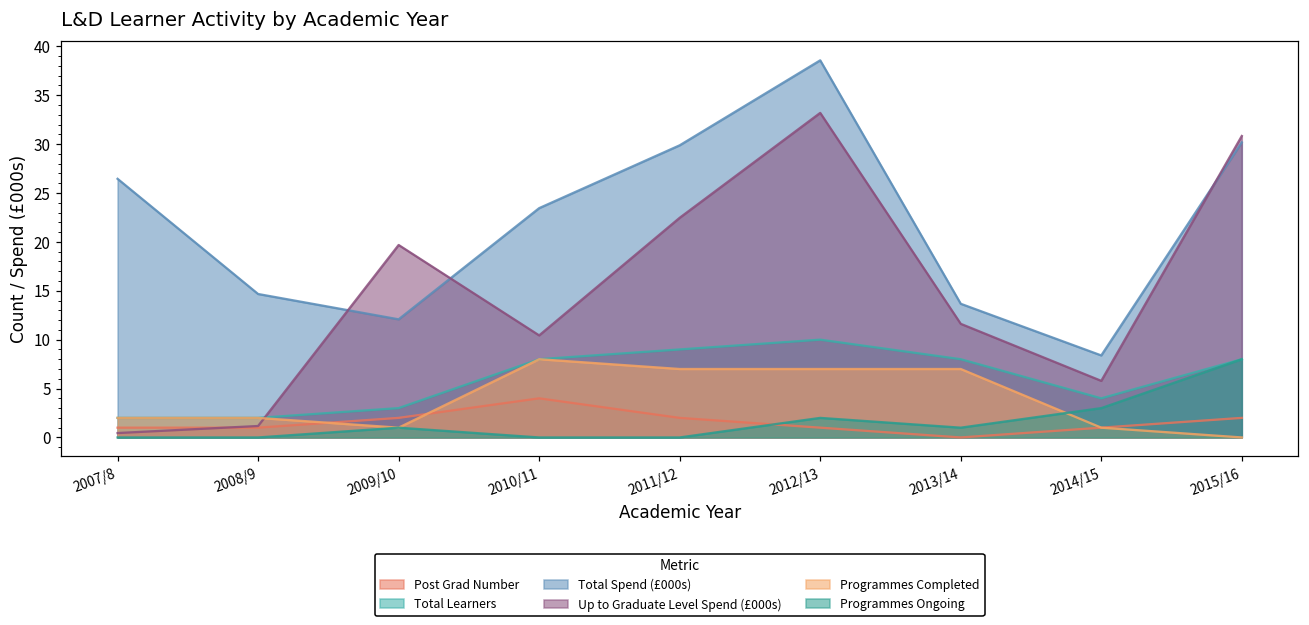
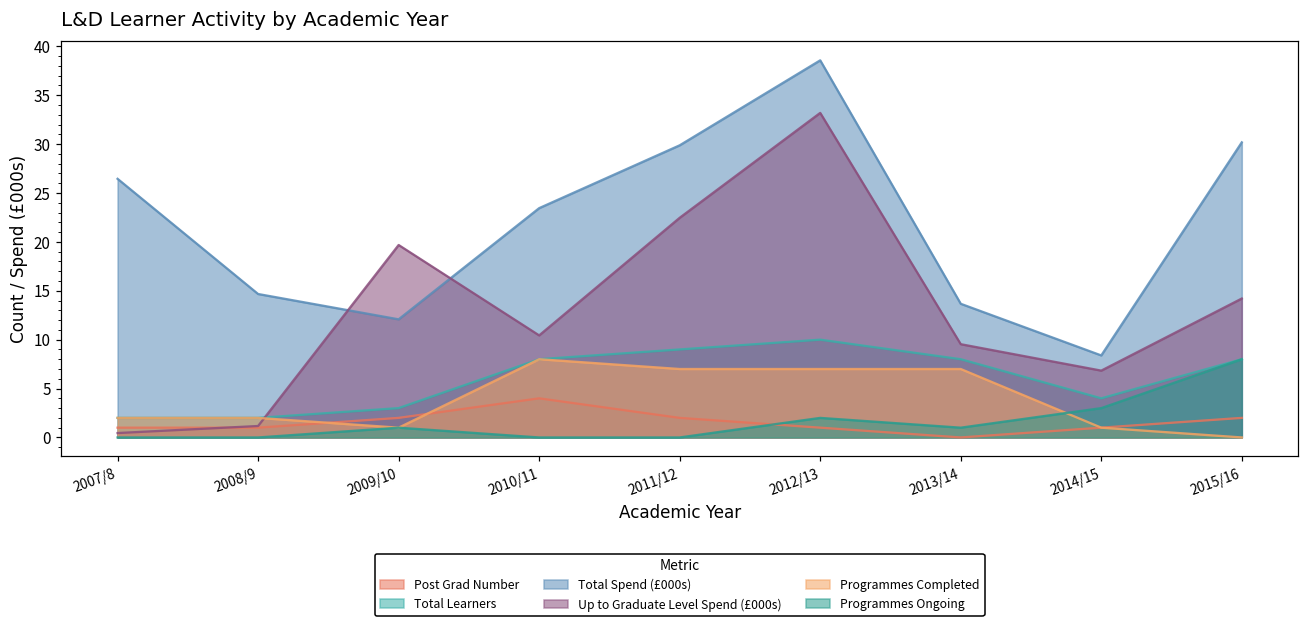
Up to Graduate Level Spend (£000s), 2013/14: 12 -> 10
Up to Graduate Level Spend (£000s), 2014/15: 6 -> 7
Up to Graduate Level Spend (£000s), 2015/16: 31 -> 14
